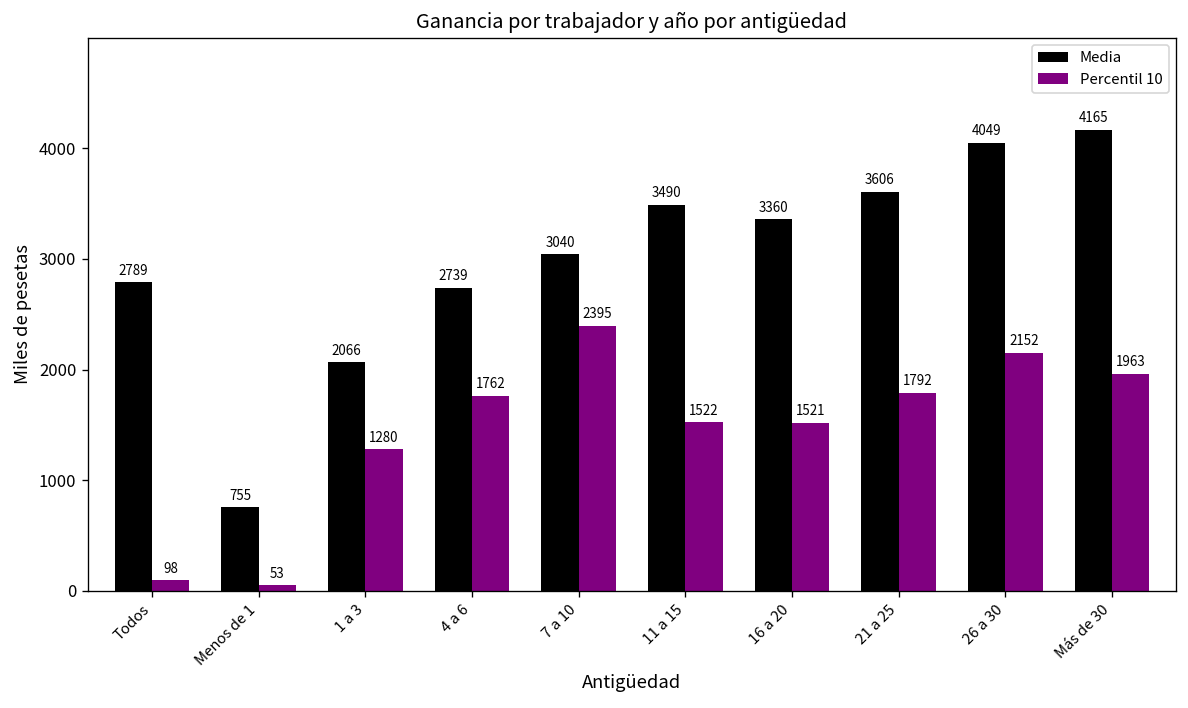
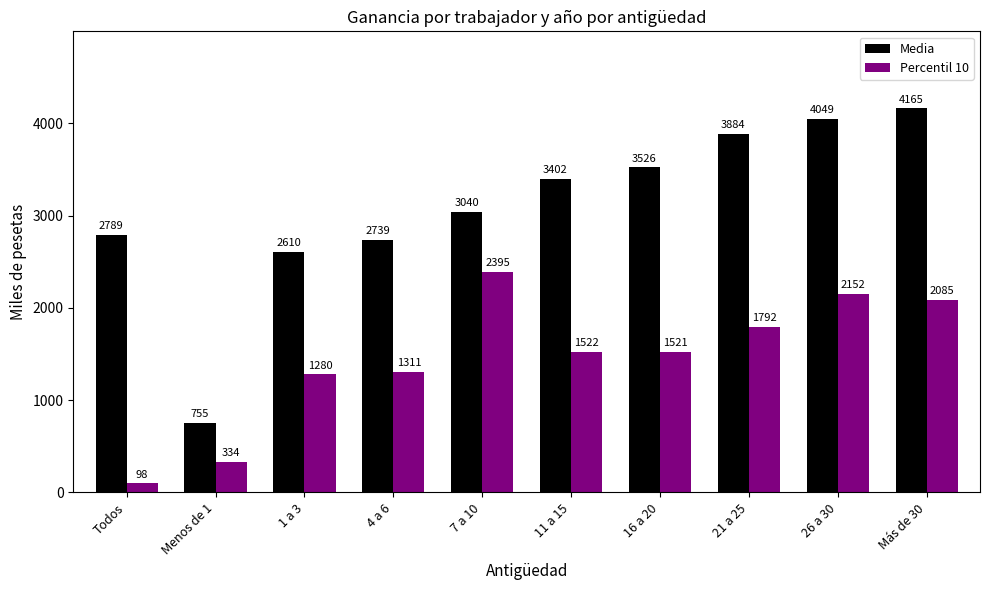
Percentil 10, Menos de 1: 53 -> 334
Media, 1 a 3: 2066 -> 2610
Percentil 10, 4 a 6: 1762 -> 1311
Media, 11 a 15: 3490 -> 3402
Media, 16 a 20: 3360 -> 3526
Media, 21 a 25: 3606 -> 3884
Percentil 10, Más de 30: 1963 -> 2085
